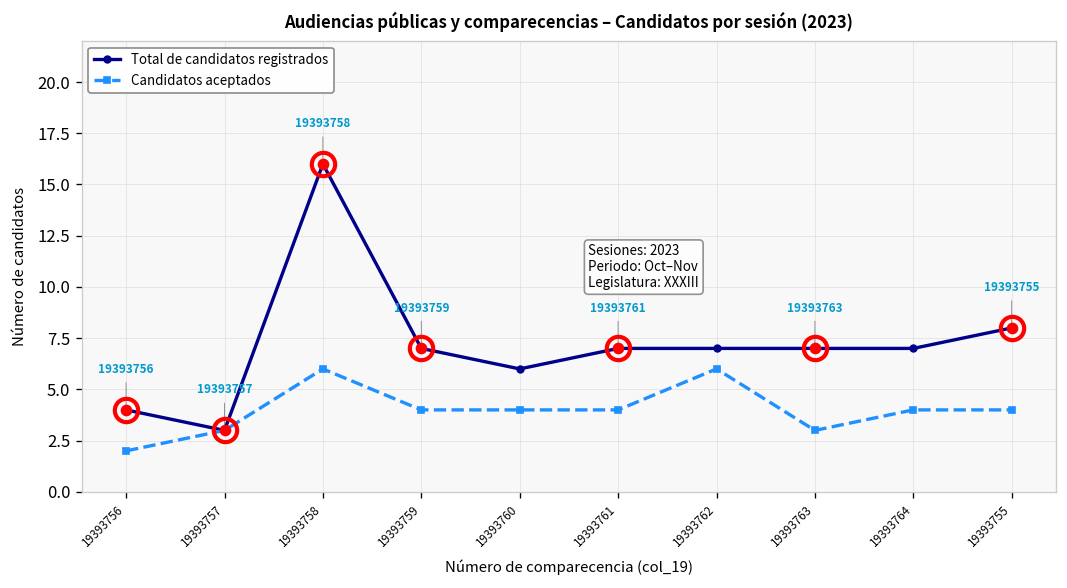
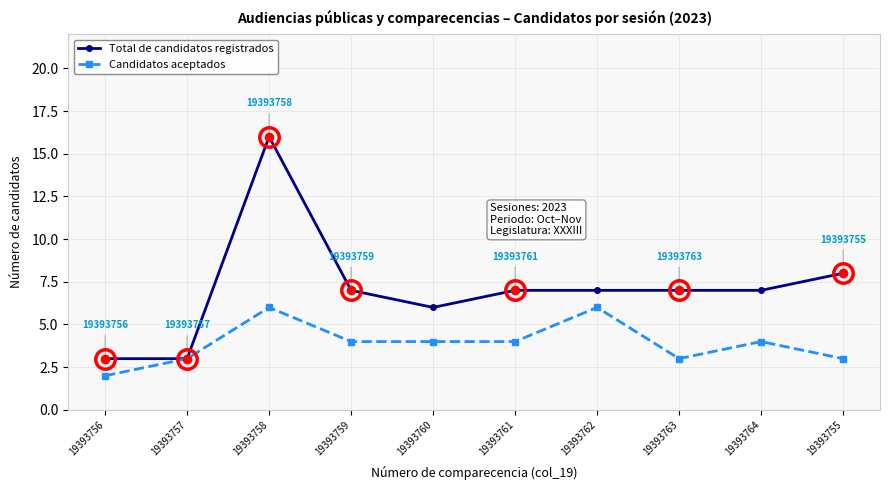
Total de candidatos registrados, 19393756: 4 -> 3
Candidatos aceptados, 19393755: 4 -> 3
